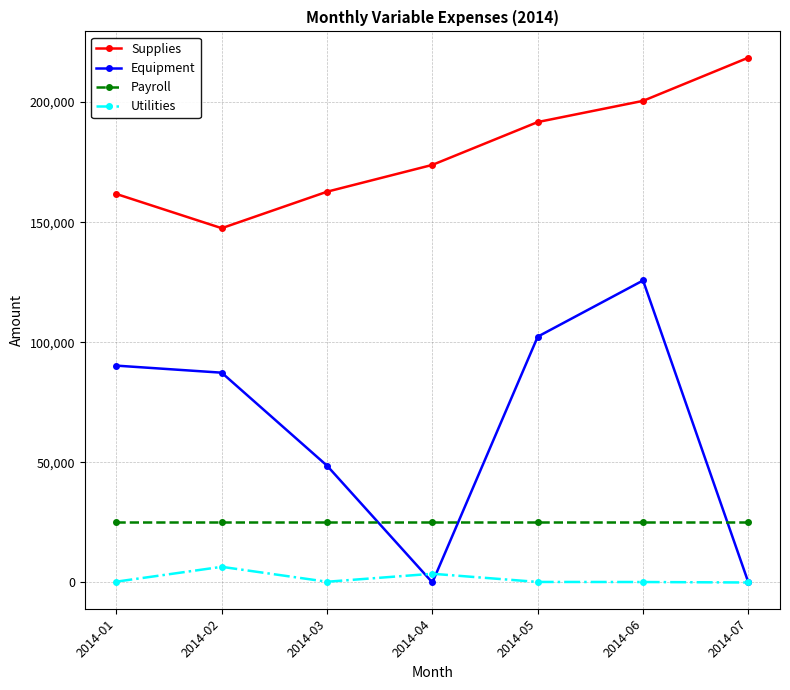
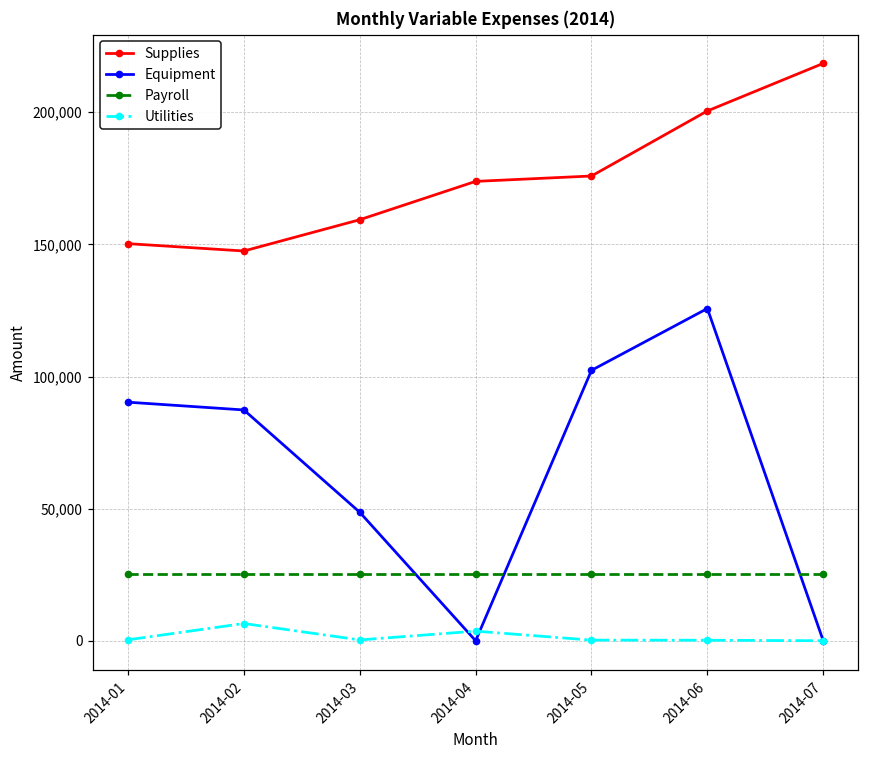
Supplies, 2014-01: 162,000 -> 150,000
Supplies, 2014-03: 163,000 -> 159,000
Supplies, 2014-05: 192,000 -> 176,000
